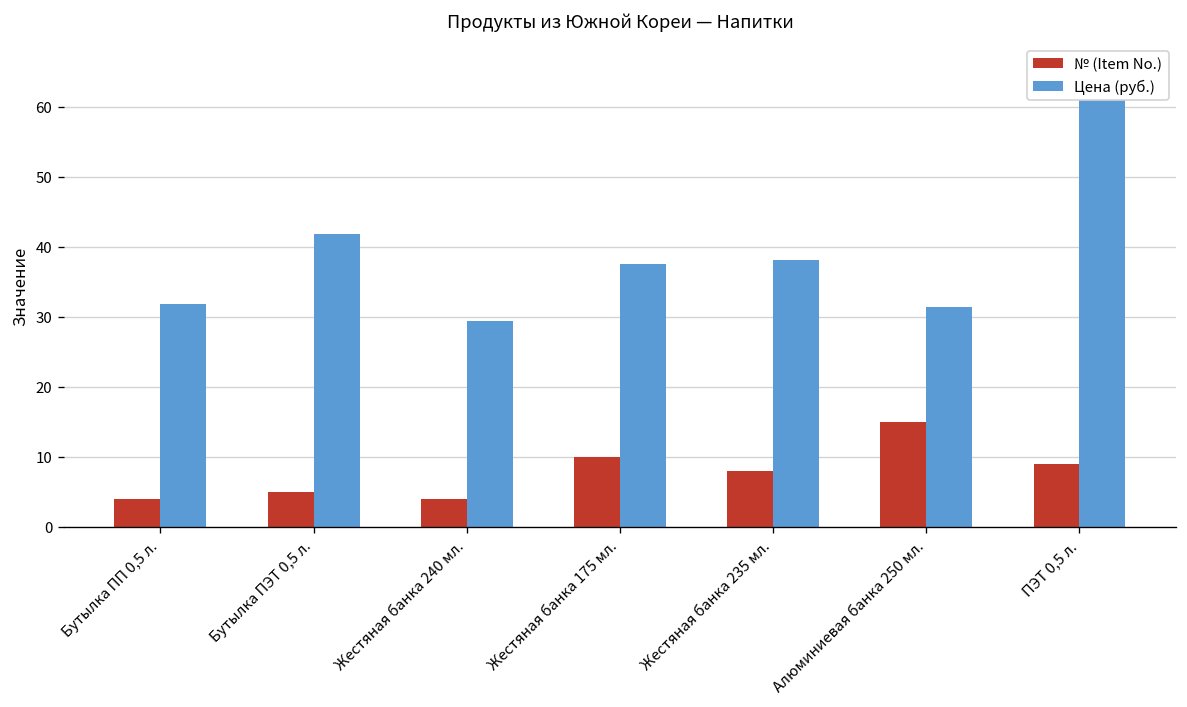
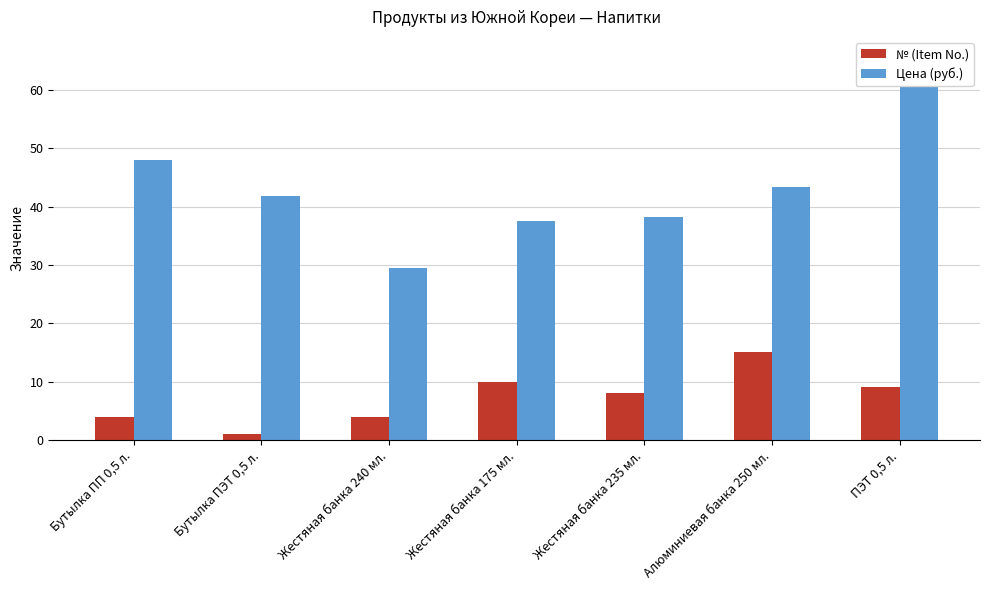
Цена (руб.), Бутылка ПП 0,5 л.: 32 -> 48
№ (Item No.), Бутылка ПЭТ 0,5 л.: 5 -> 1
Цена (руб.), Алюминиевая банка 250 мл.: 31 -> 43
